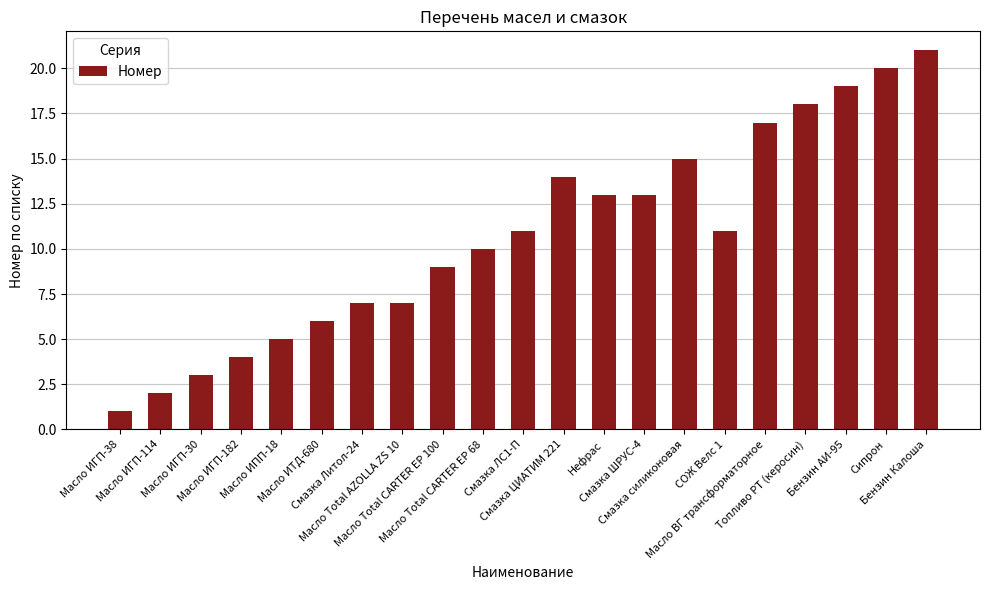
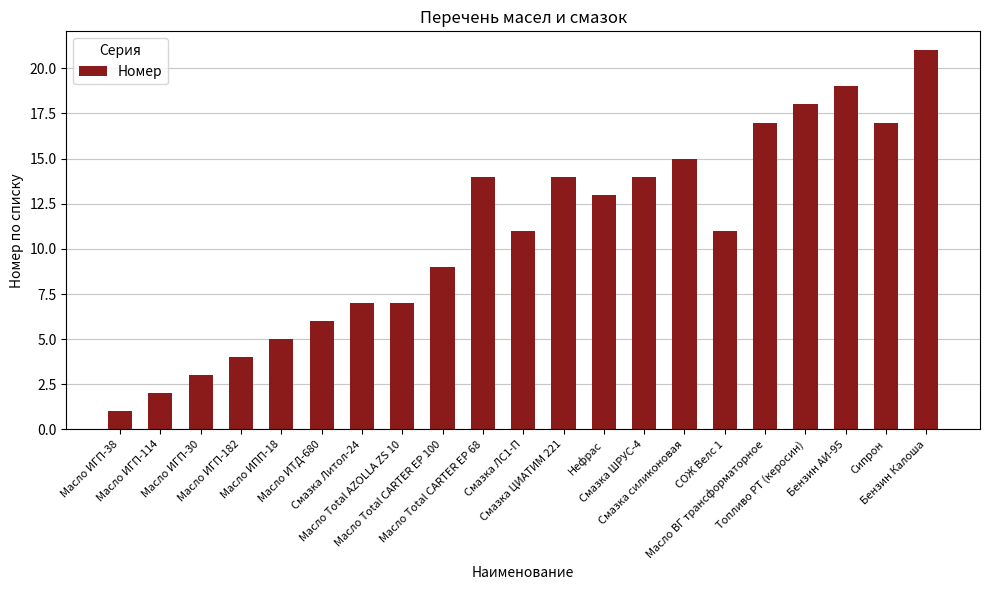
Масло Total CARTER EP 68: 10 -> 14
Смазка ШРУС-4: 13 -> 14
Сипрон: 20 -> 17
